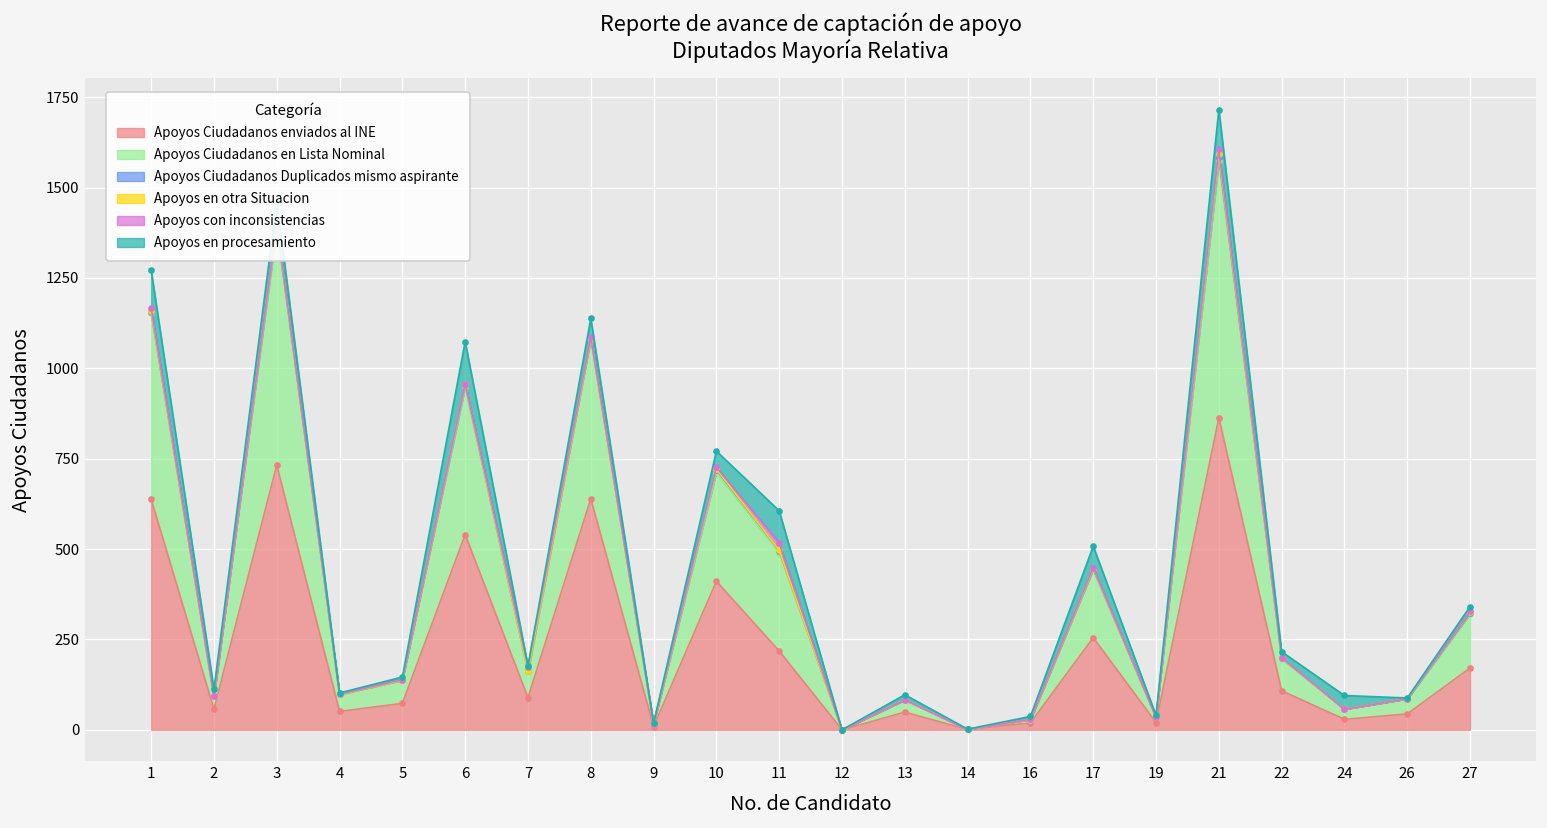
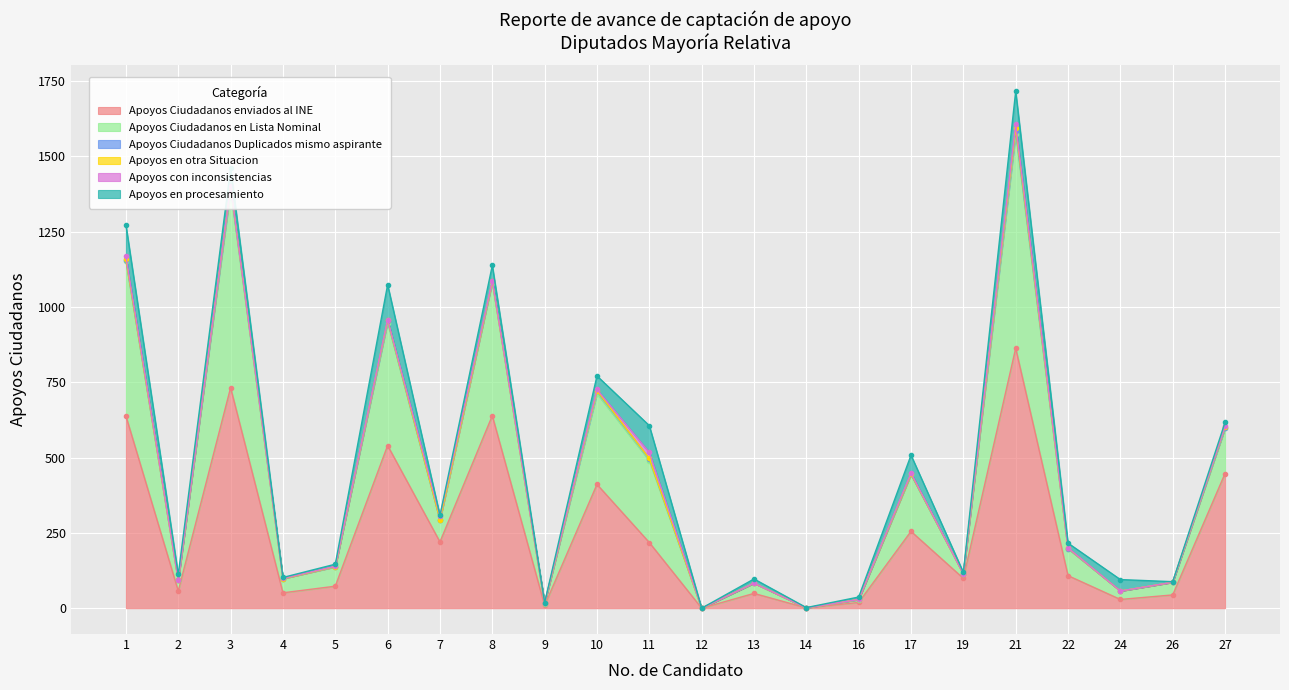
Apoyos Ciudadanos enviados al INE, 7: 90 -> 220
Apoyos Ciudadanos enviados al INE, 19: 20 -> 100
Apoyos Ciudadanos enviados al INE, 27: 170 -> 450
